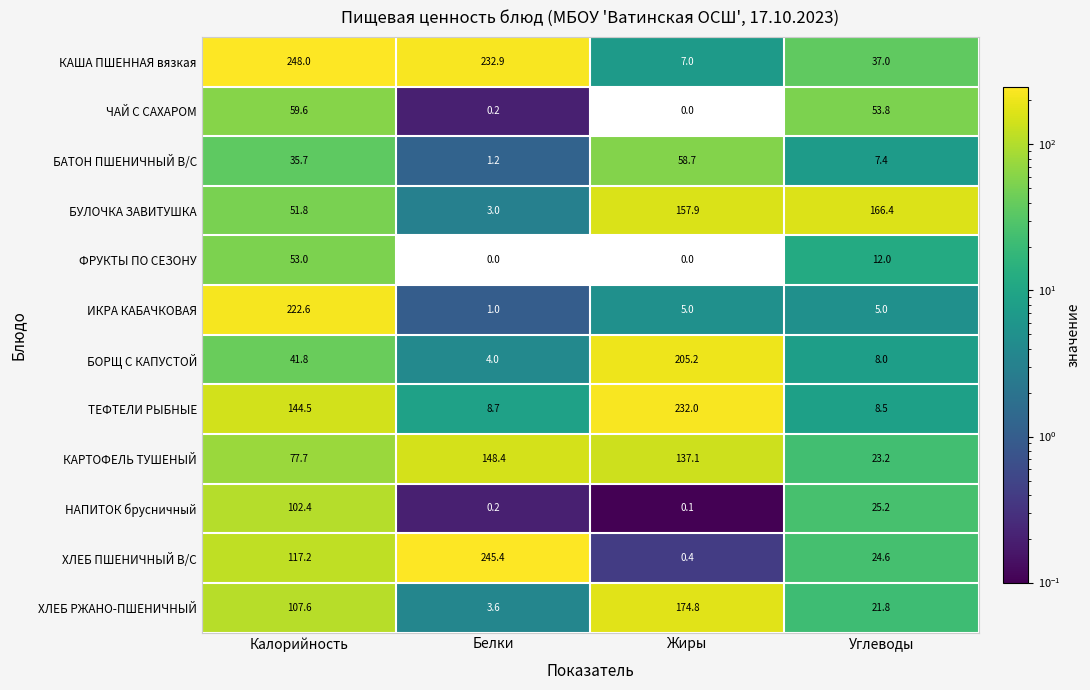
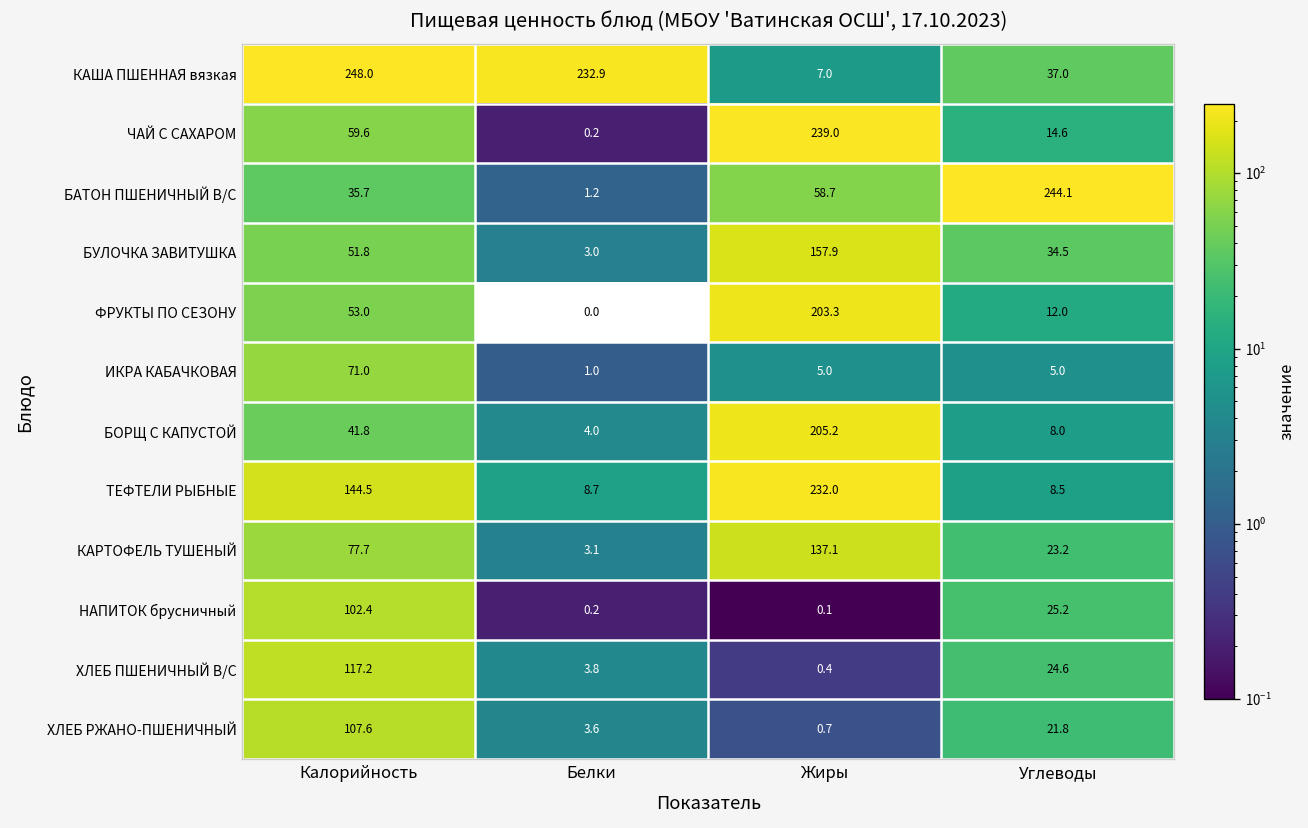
ЧАЙ С САХАРОМ, Жиры: 0.0 -> 239.0
ЧАЙ С САХАРОМ, Углеводы: 53.8 -> 14.6
БАТОН ПШЕНИЧНЫЙ В/С, Углеводы: 7.4 -> 244.1
БУЛОЧКА ЗАВИТУШКА, Углеводы: 166.4 -> 34.5
ФРУКТЫ ПО СЕЗОНУ, Жиры: 0.0 -> 203.3
ИКРА КАБАЧКОВАЯ, Калорийность: 222.6 -> 71.0
КАРТОФЕЛЬ ТУШЕНЫЙ, Белки: 148.4 -> 3.1
ХЛЕБ ПШЕНИЧНЫЙ В/С, Белки: 245.4 -> 3.8
ХЛЕБ РЖАНО-ПШЕНИЧНЫЙ, Жиры: 174.8 -> 0.7
